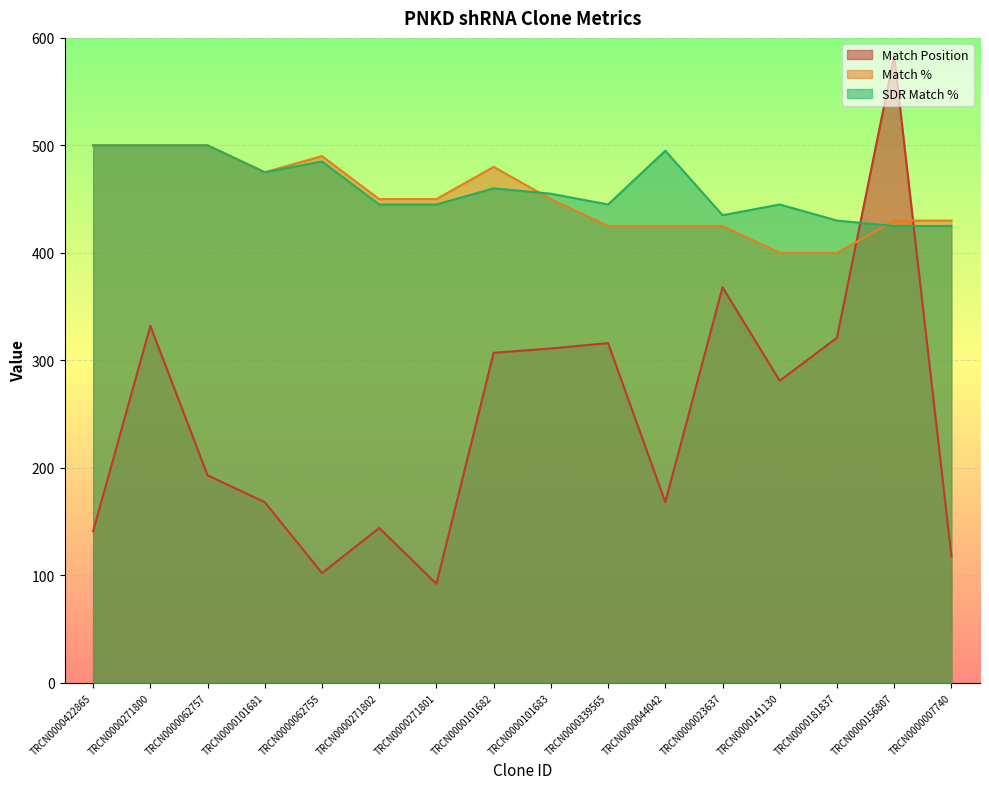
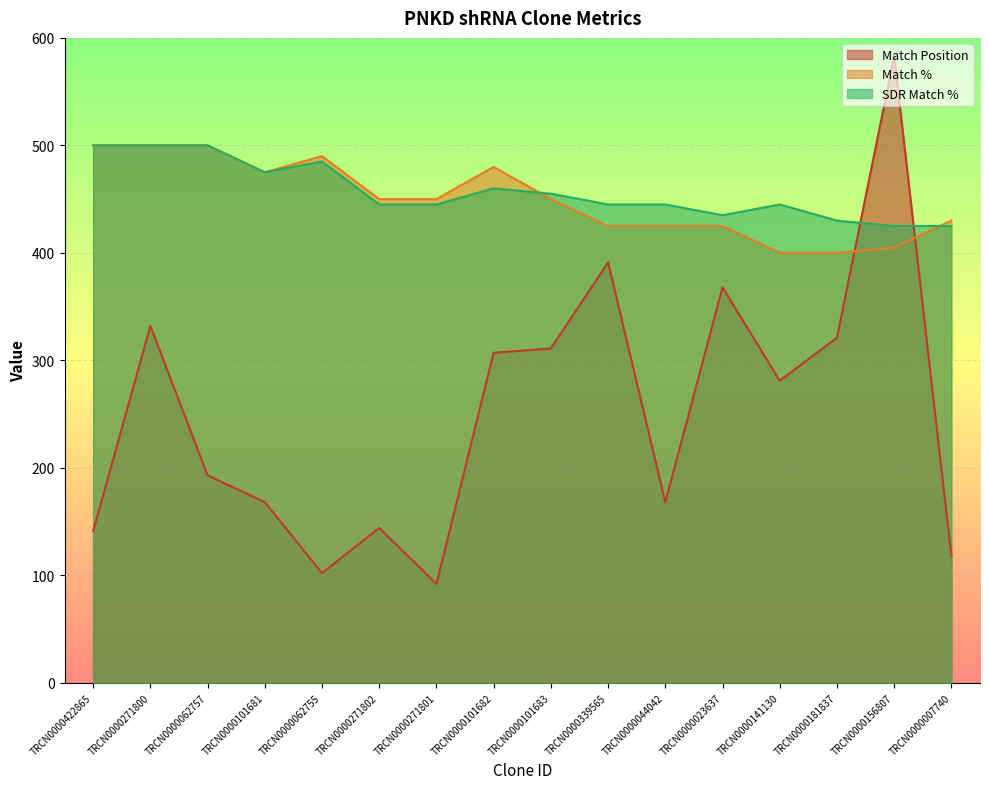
Match Position, TRCN0000339565: 316 -> 391
SDR Match %, TRCN0000044042: 495 -> 445
Match %, TRCN0000156807: 430 -> 405
